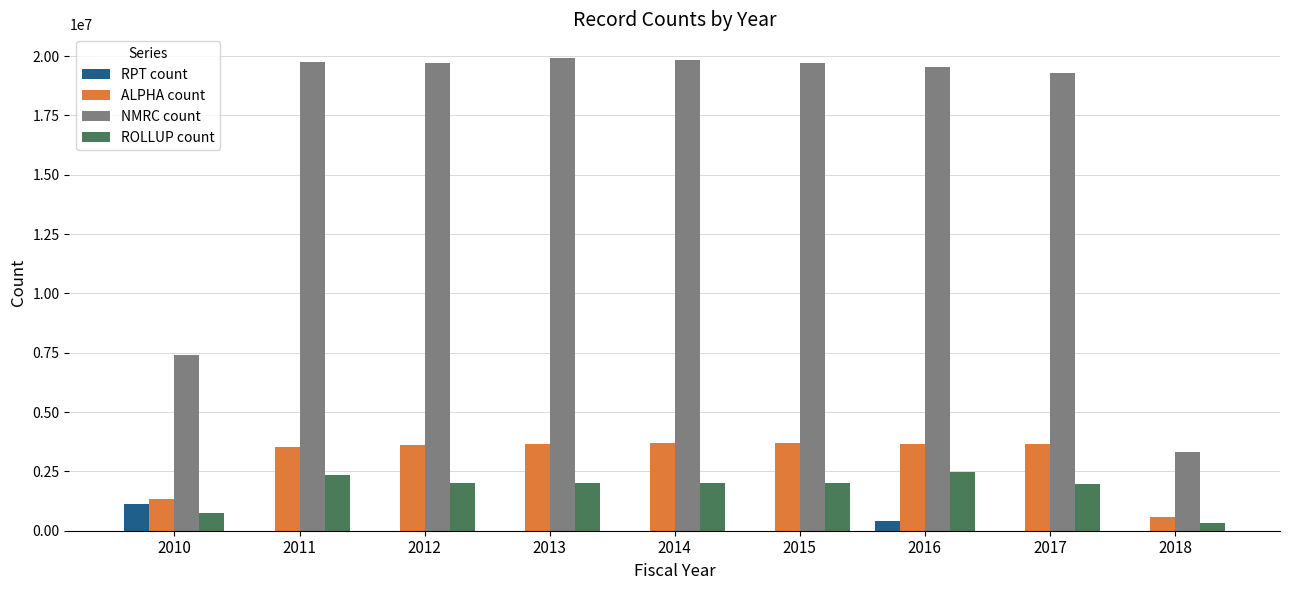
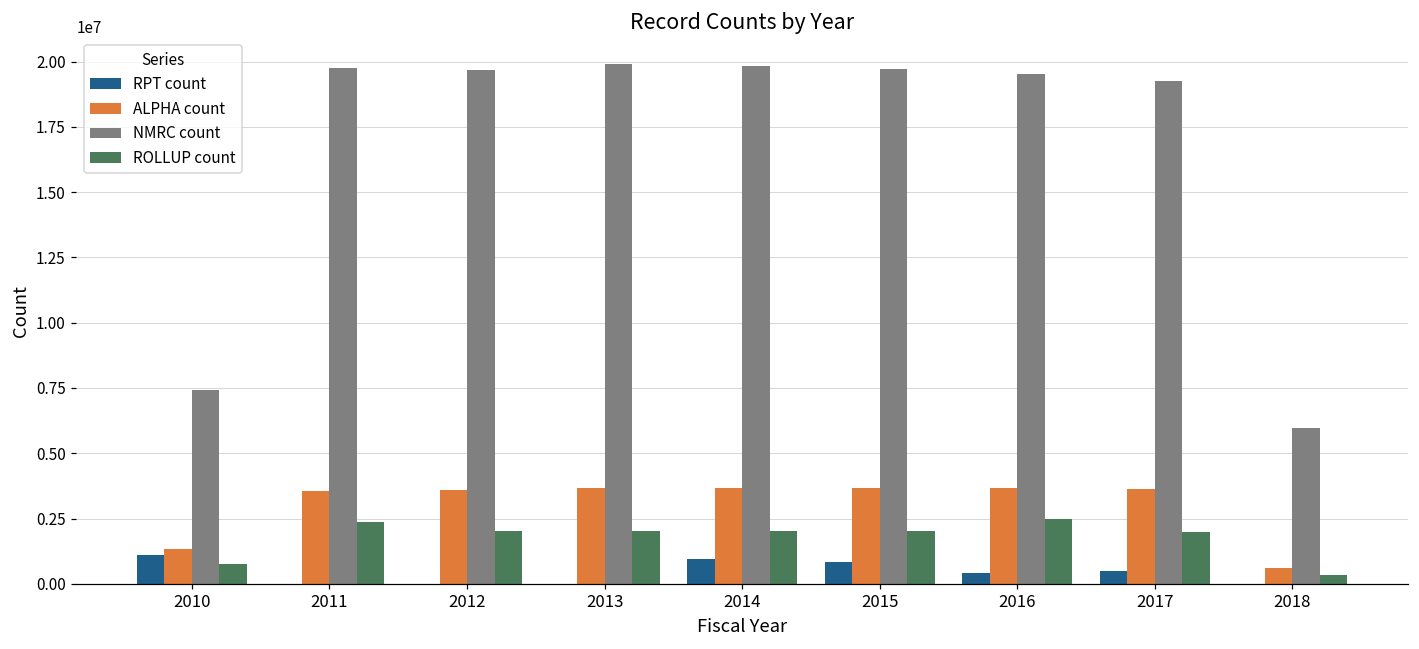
RPT count, 2014: 0 -> 1000000
RPT count, 2015: 0 -> 800000
RPT count, 2017: 0 -> 500000
NMRC count, 2018: 3300000 -> 6000000
